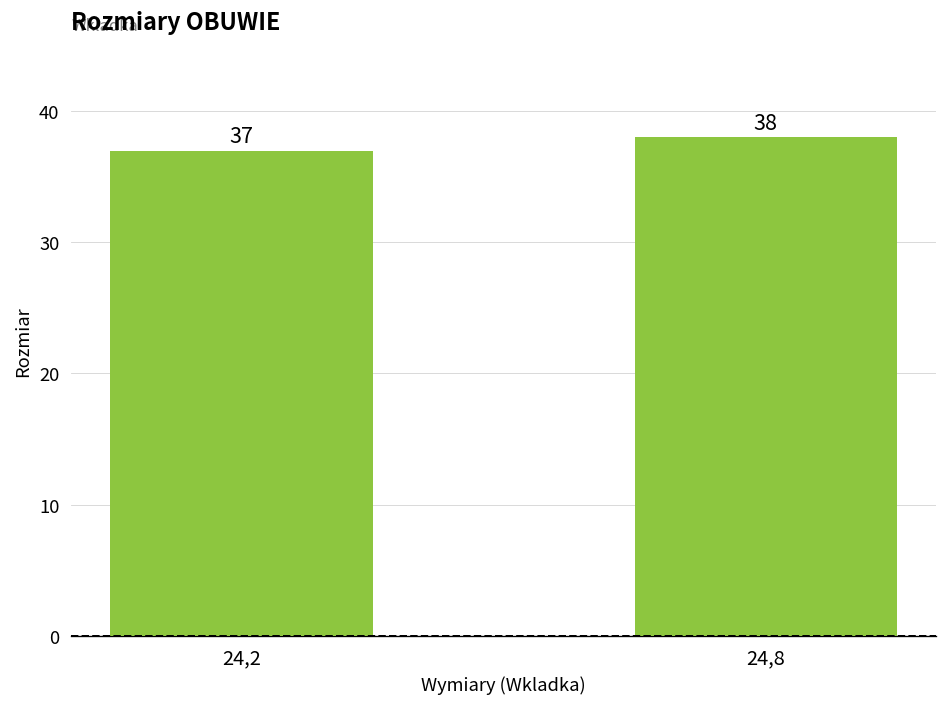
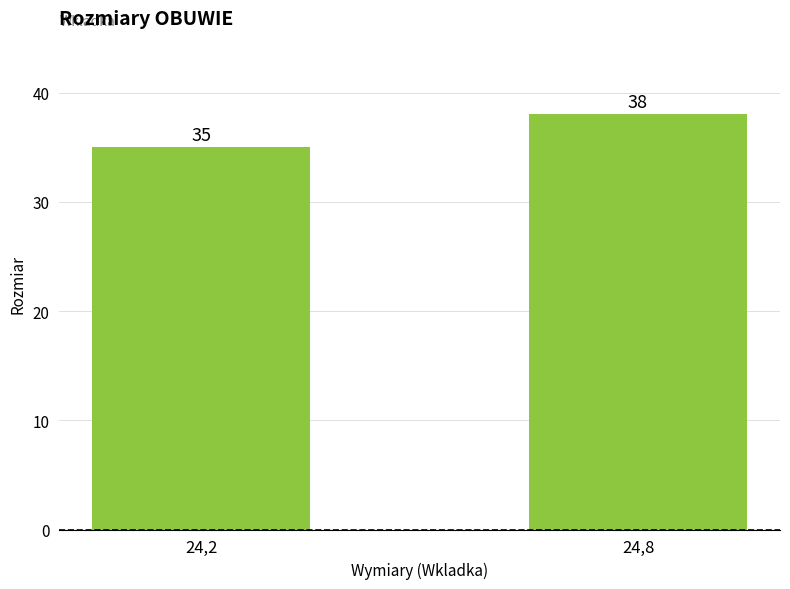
24,2: 37 -> 35
